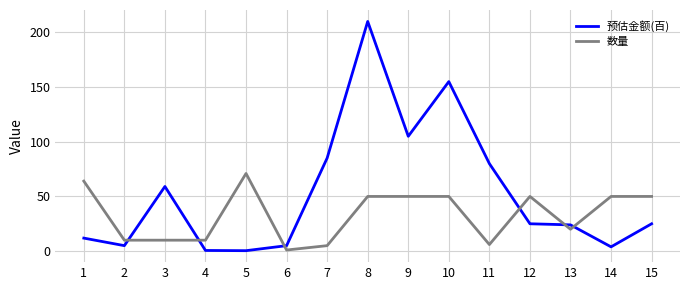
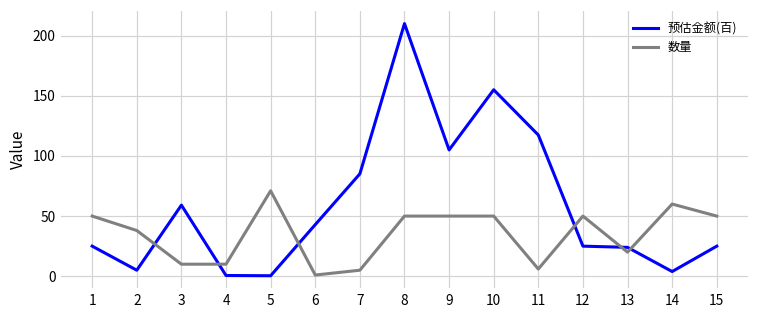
预估金额(百), 1: 12 -> 25
数量, 1: 64 -> 50
数量, 2: 10 -> 38
预估金额(百), 6: 5 -> 43
预估金额(百), 11: 80 -> 117
数量, 14: 50 -> 60
